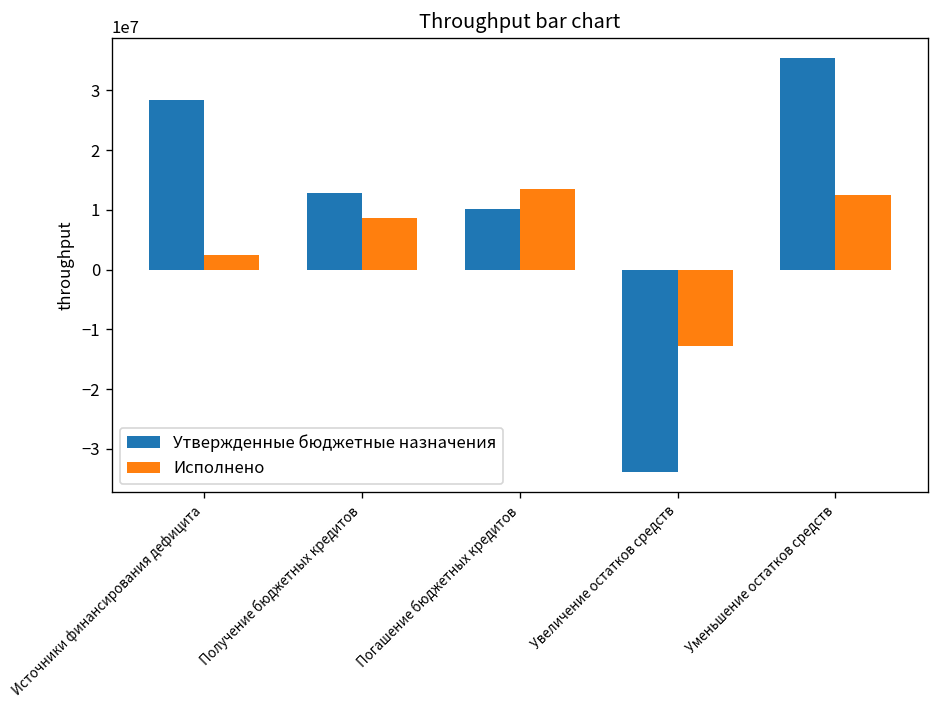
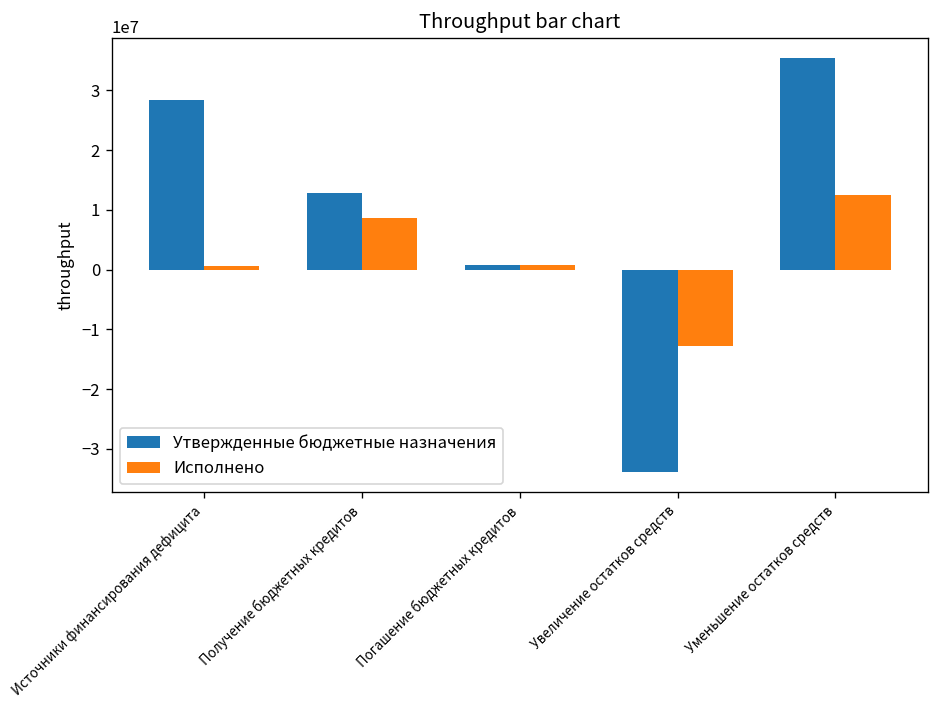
Исполнено, Источники финансирования дефицита: 2000000 -> 1000000
Утвержденные бюджетные назначения, Погашение бюджетных кредитов: 10000000 -> 1000000
Исполнено, Погашение бюджетных кредитов: 13000000 -> 1000000
